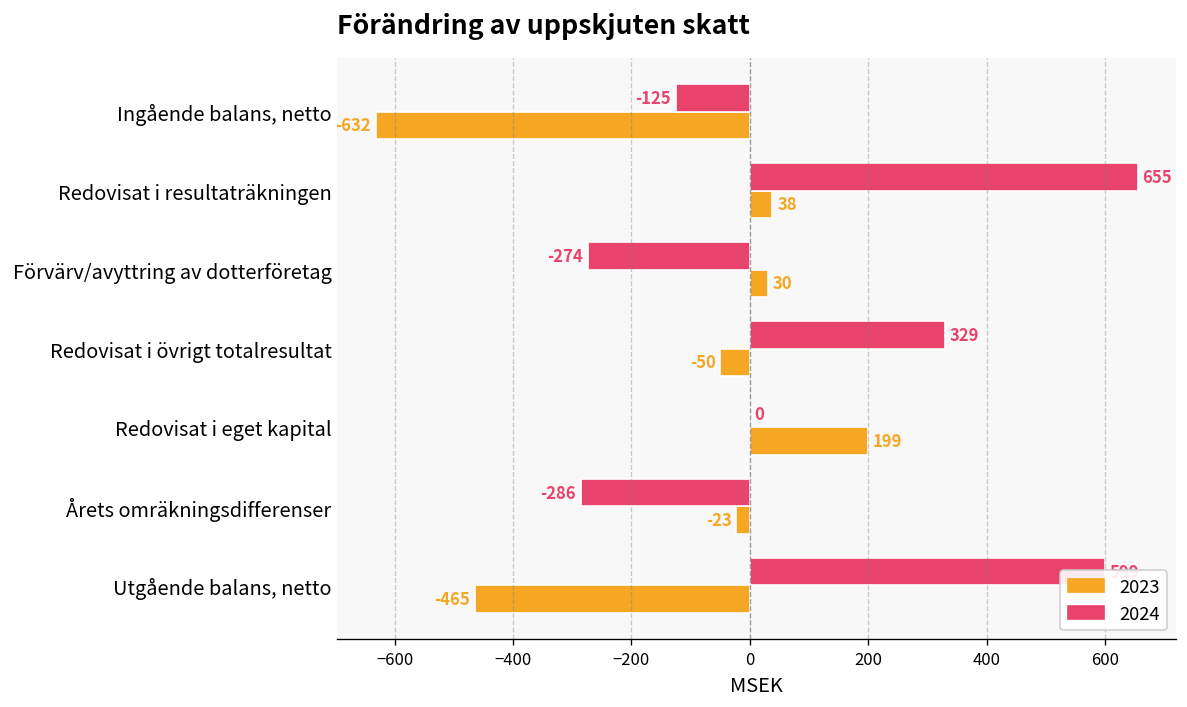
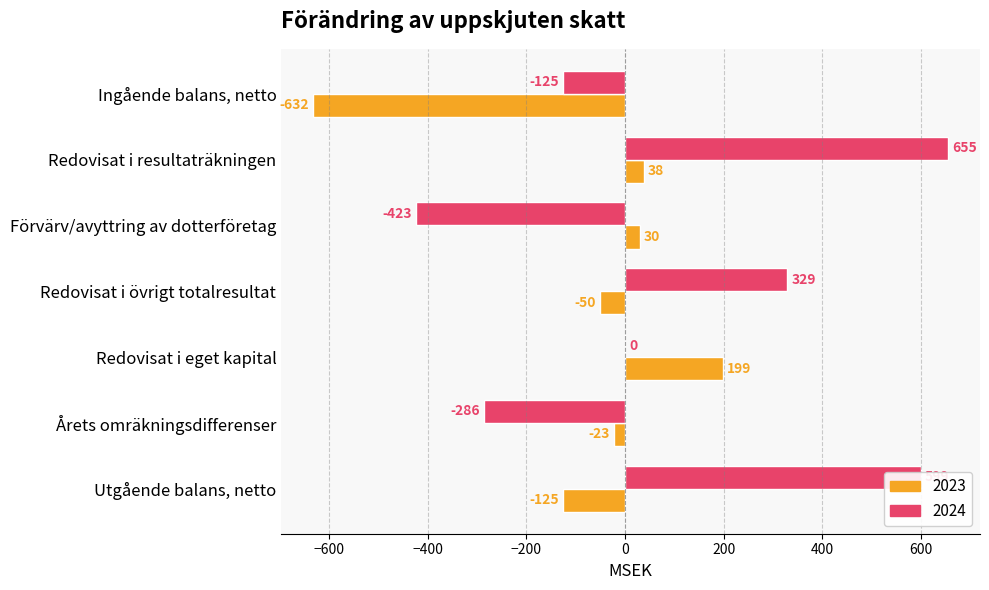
2024, Förvärv/avyttring av dotterföretag: -274 -> -423
2023, Utgående balans, netto: -465 -> -125
